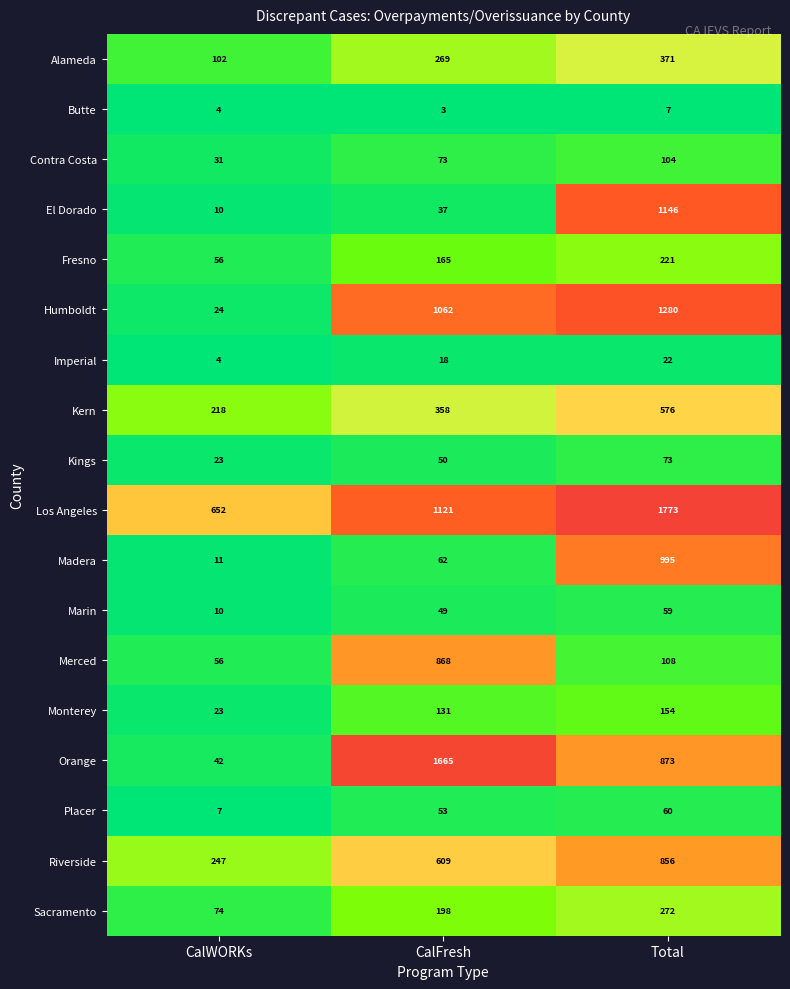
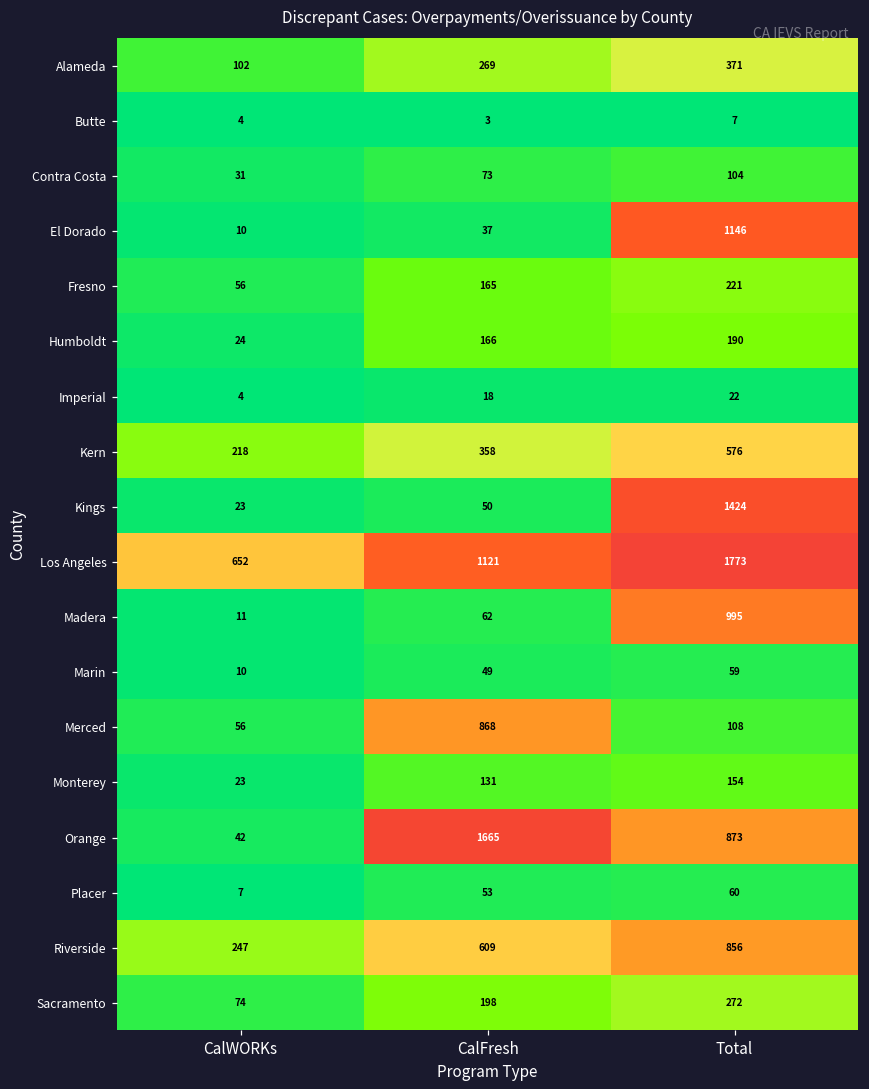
Humboldt, CalFresh: 1062 -> 166
Humboldt, Total: 1280 -> 190
Kings, Total: 73 -> 1424
